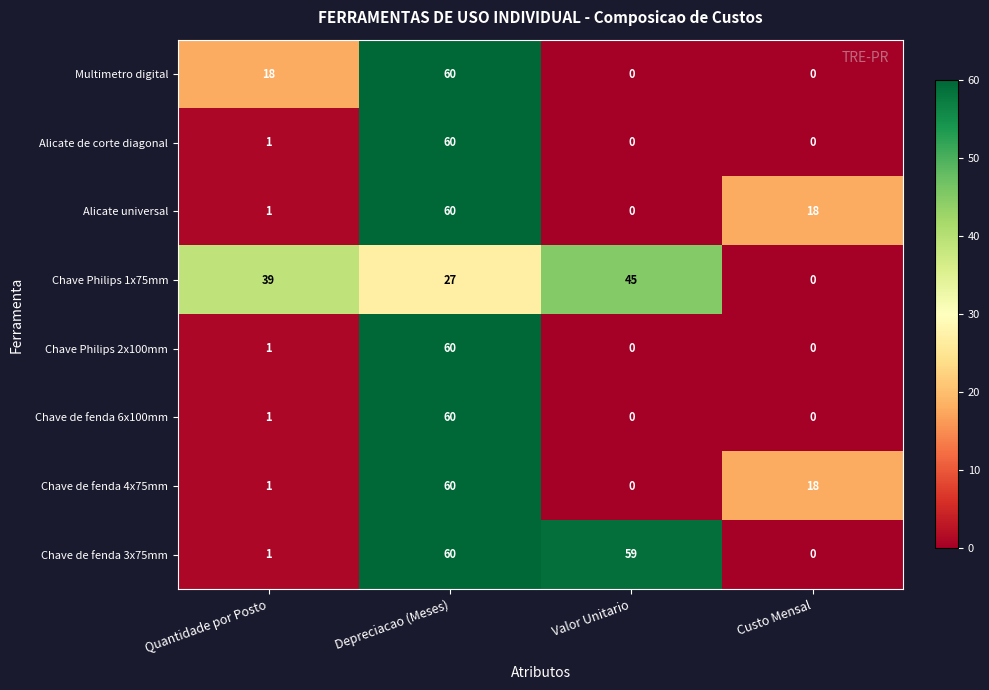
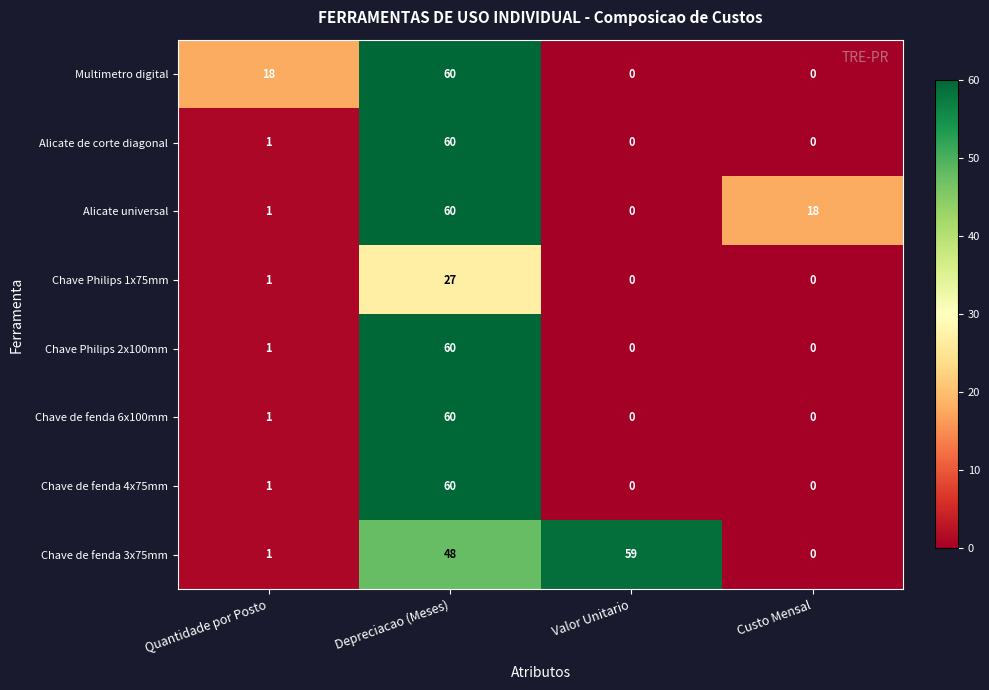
Chave Philips 1x75mm, Quantidade por Posto: 39 -> 1
Chave Philips 1x75mm, Valor Unitario: 45 -> 0
Chave de fenda 4x75mm, Custo Mensal: 18 -> 0
Chave de fenda 3x75mm, Depreciacao (Meses): 60 -> 48
